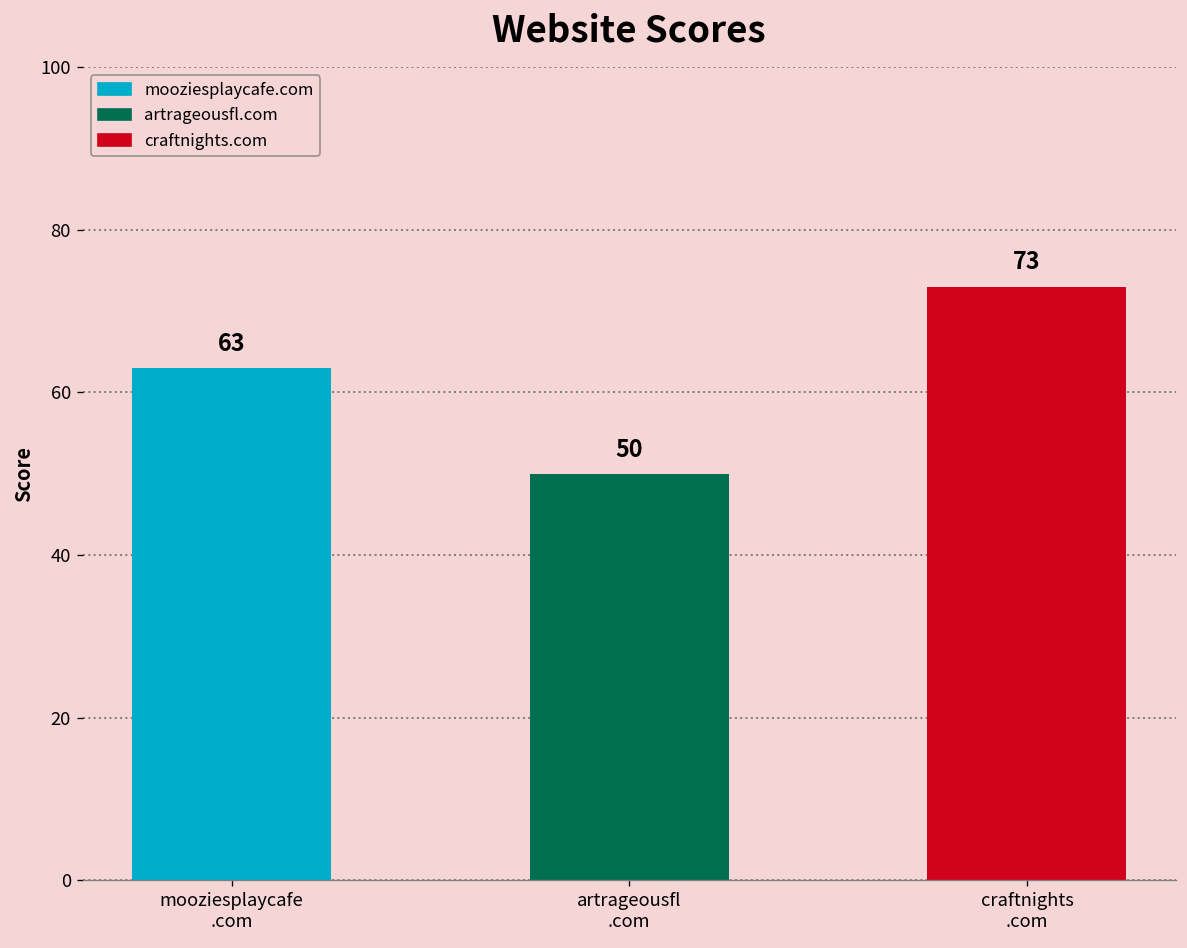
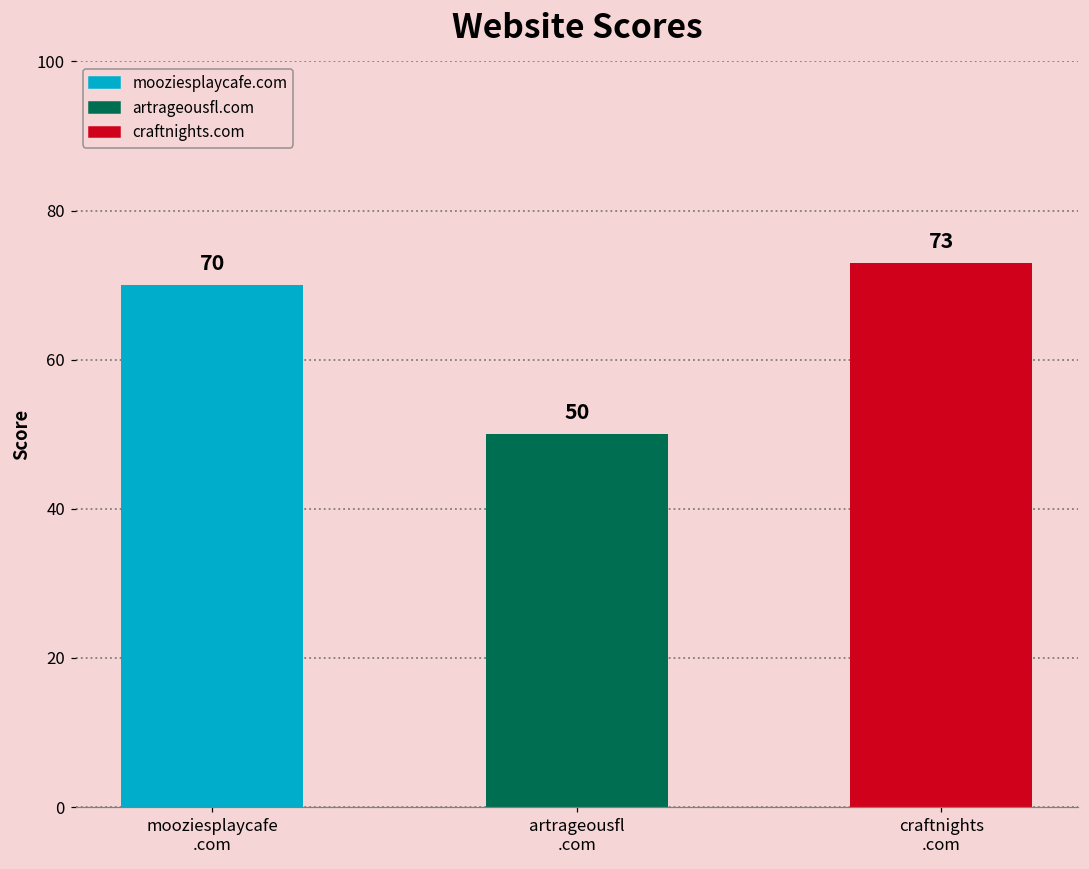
mooziesplaycafe .com: 63 -> 70
